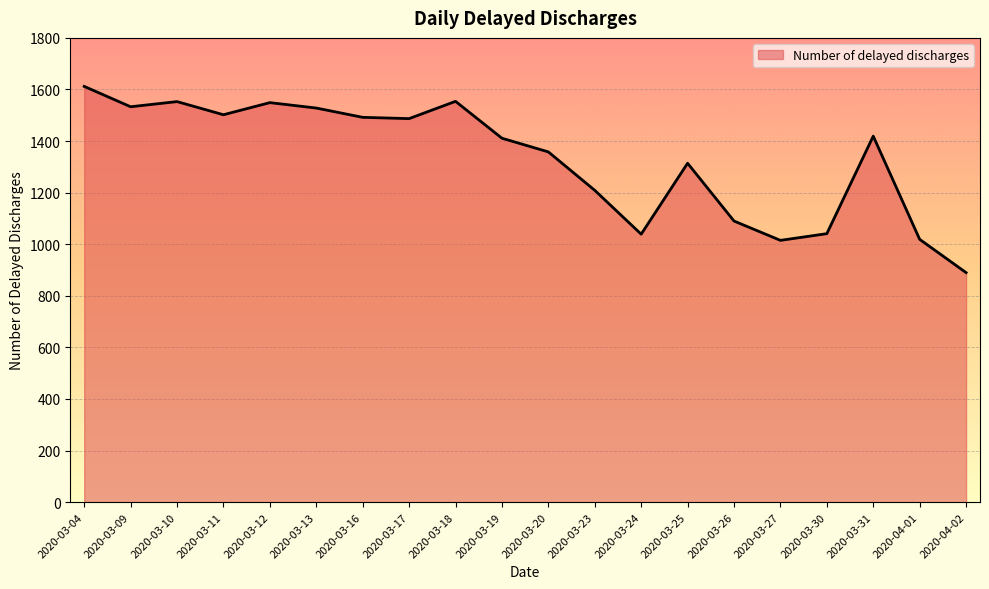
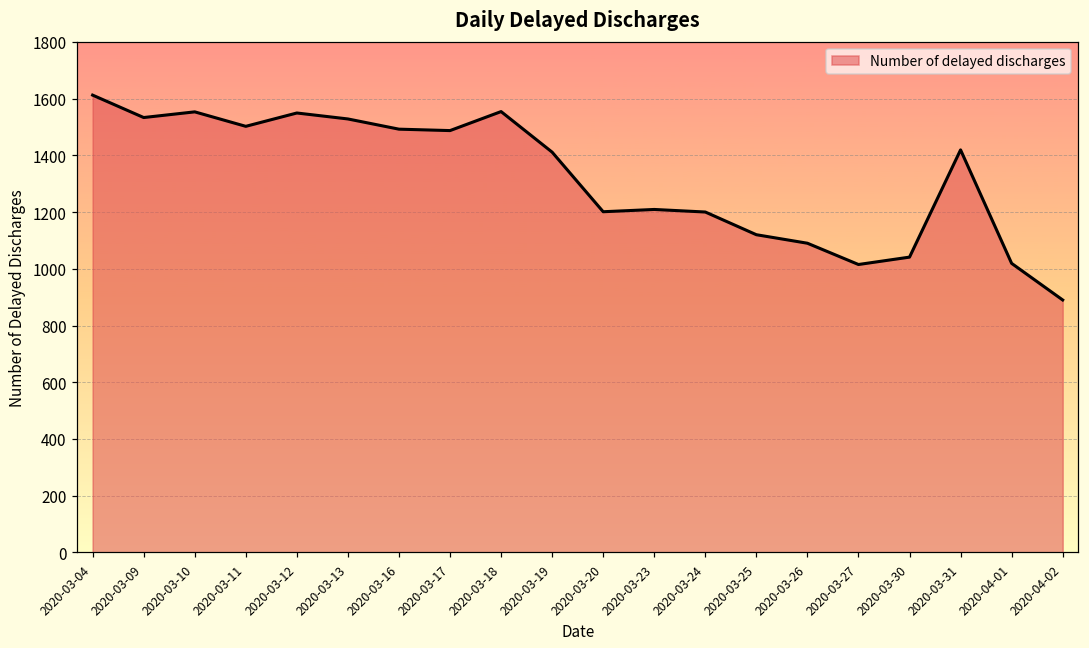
2020-03-20: 1360 -> 1200
2020-03-24: 1040 -> 1200
2020-03-25: 1310 -> 1120
